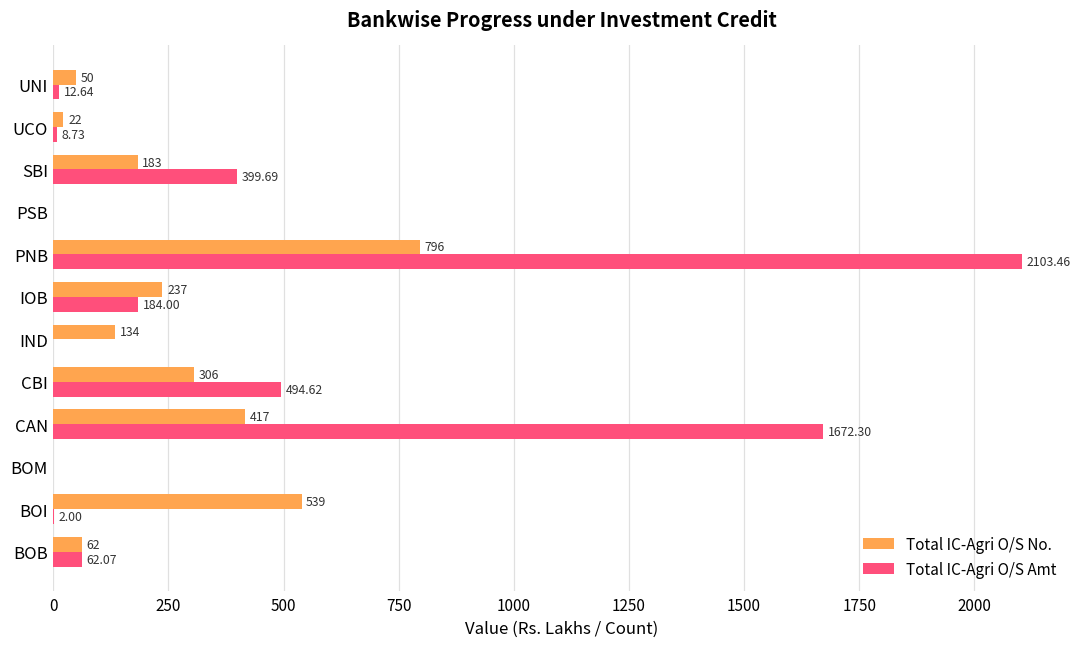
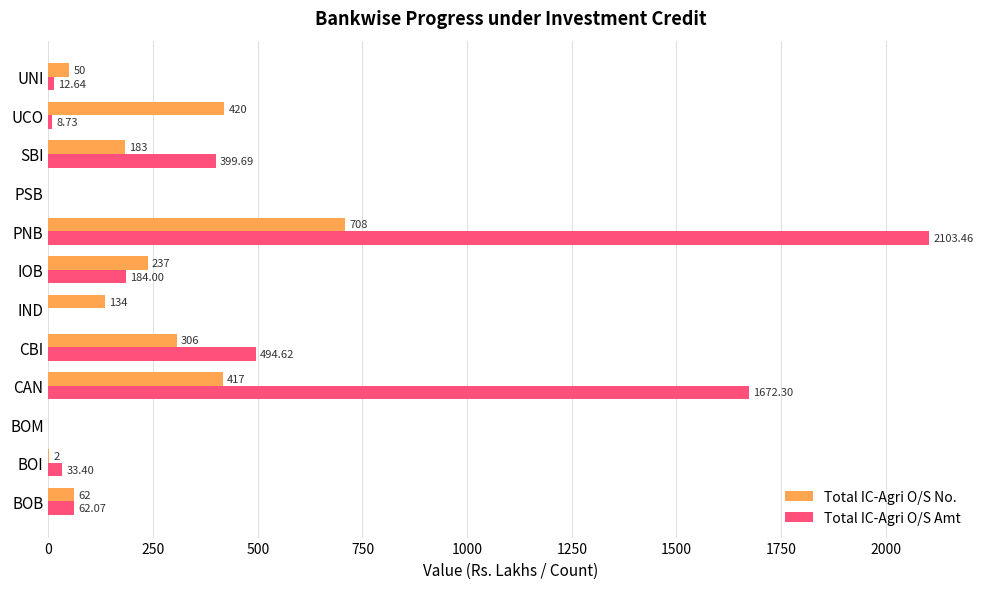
Total IC-Agri O/S No., UCO: 22 -> 420
Total IC-Agri O/S No., PNB: 796 -> 708
Total IC-Agri O/S No., BOI: 539 -> 2
Total IC-Agri O/S Amt, BOI: 2.00 -> 33.40
